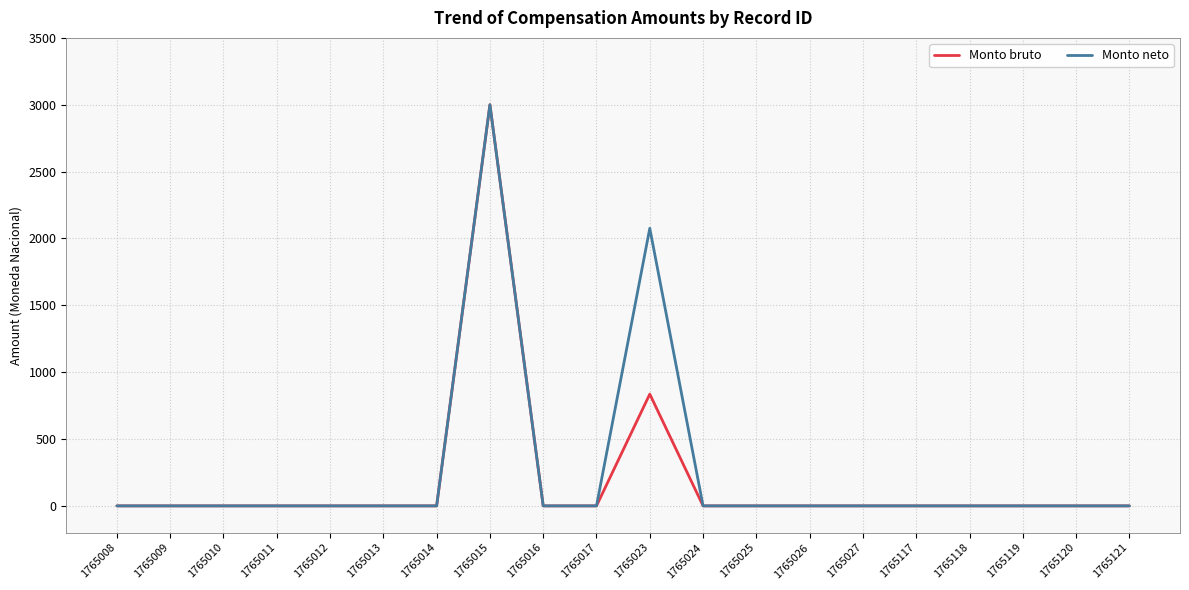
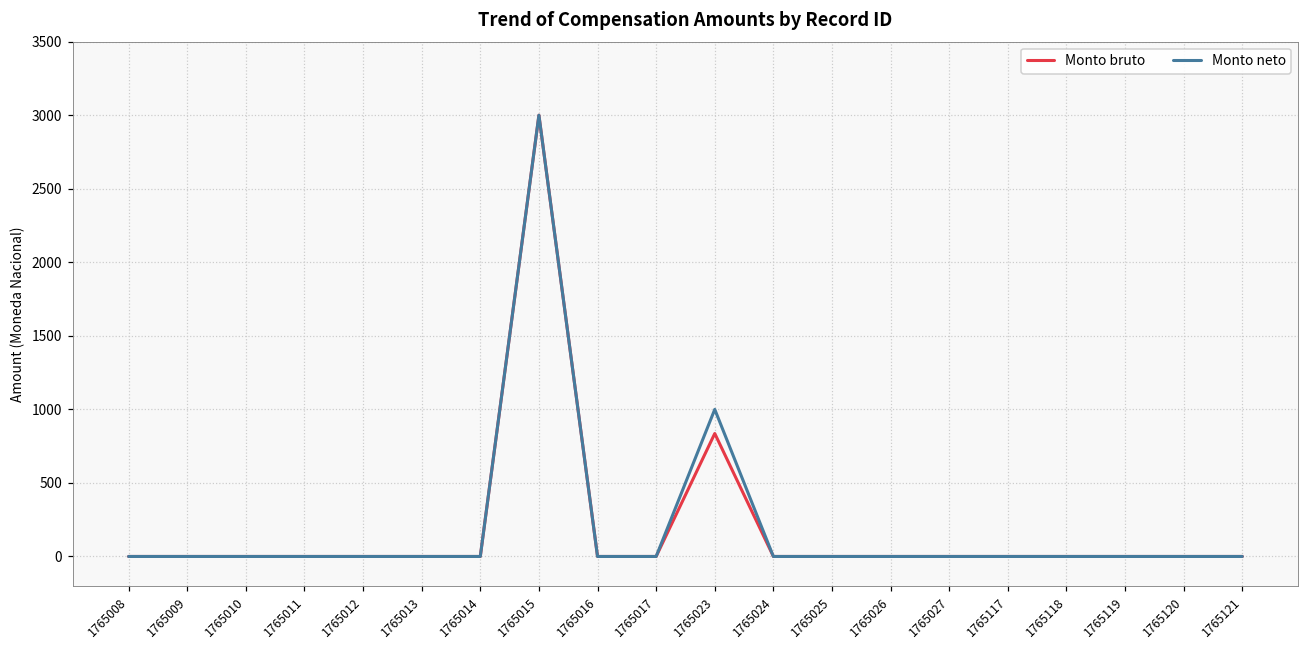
Monto neto, 1765023: 2080 -> 1000
